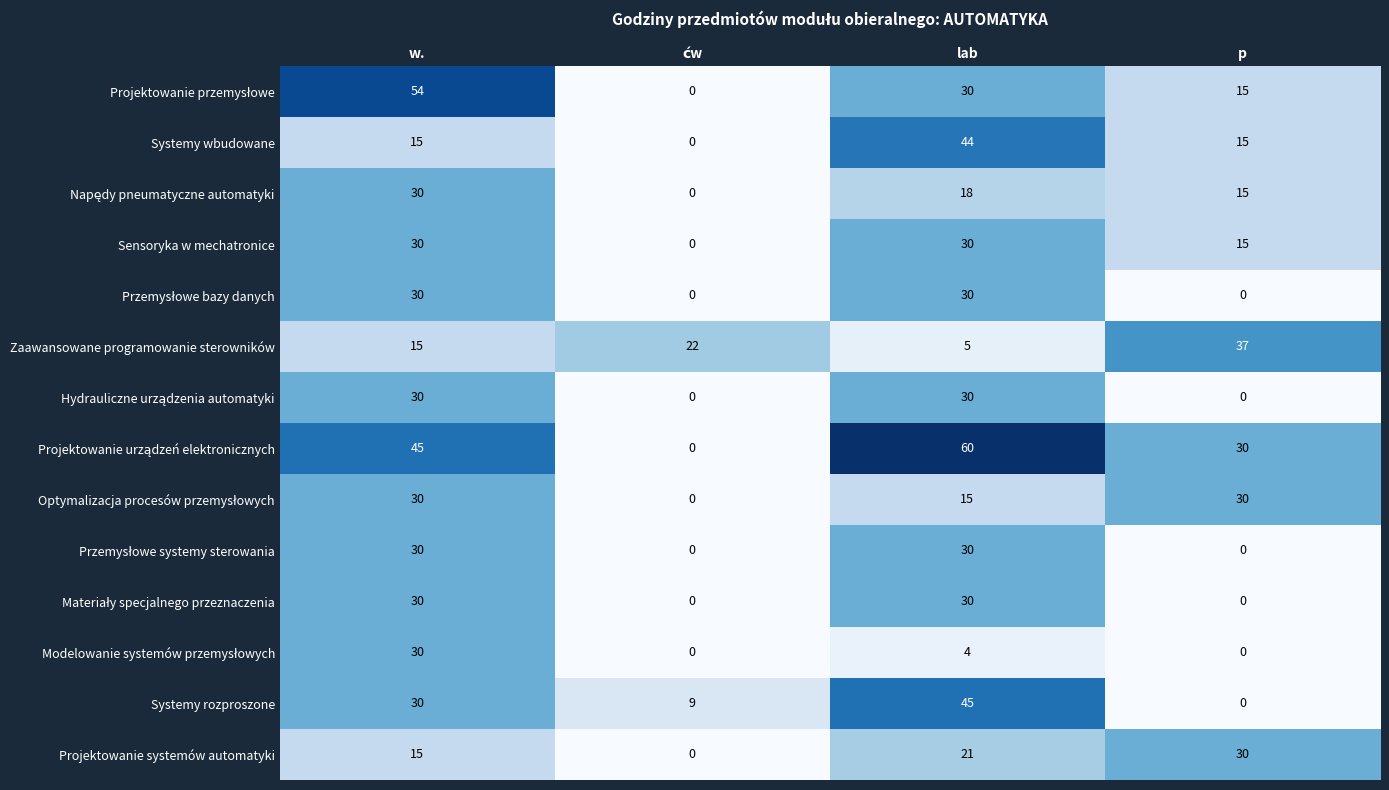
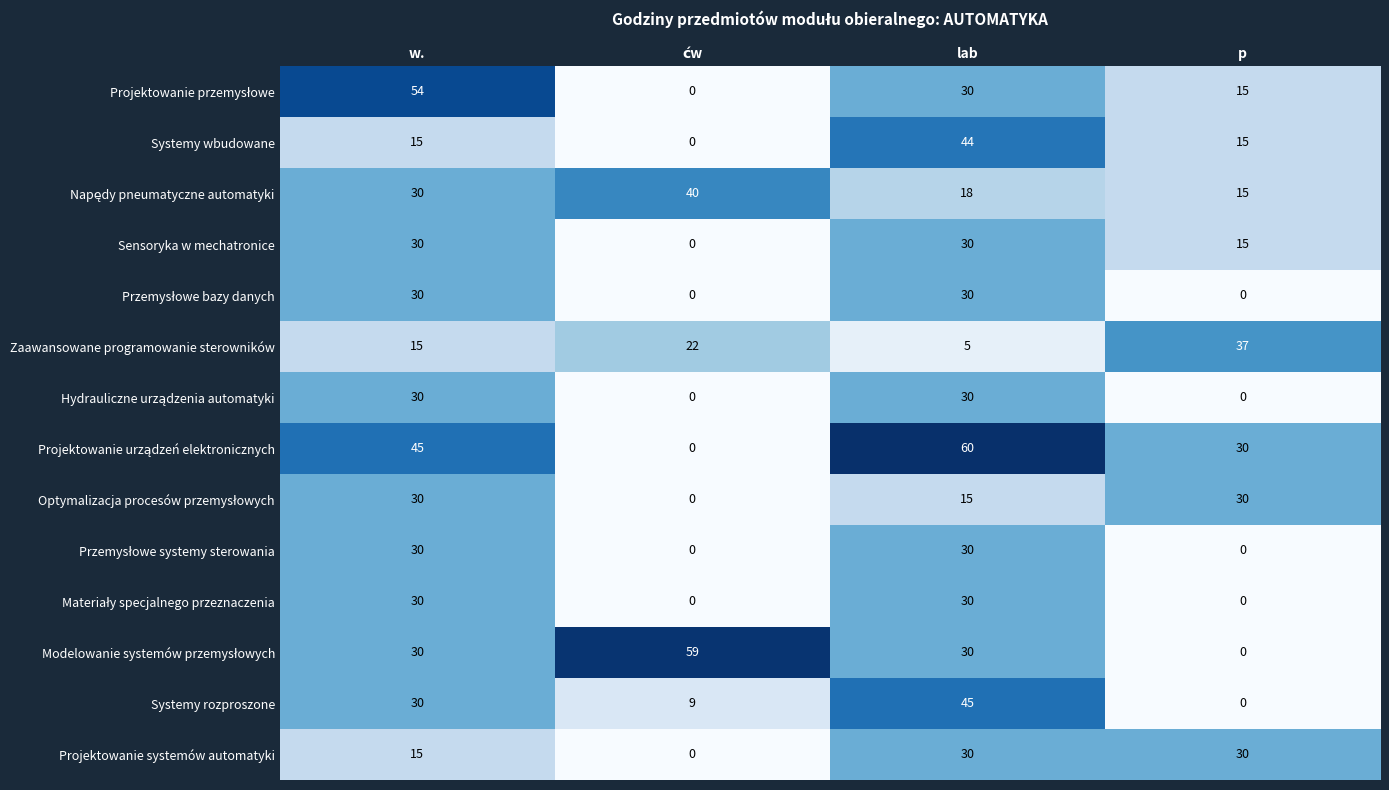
Napędy pneumatyczne automatyki, ćw: 0 -> 40
Modelowanie systemów przemysłowych, ćw: 0 -> 59
Modelowanie systemów przemysłowych, lab: 4 -> 30
Projektowanie systemów automatyki, lab: 21 -> 30
